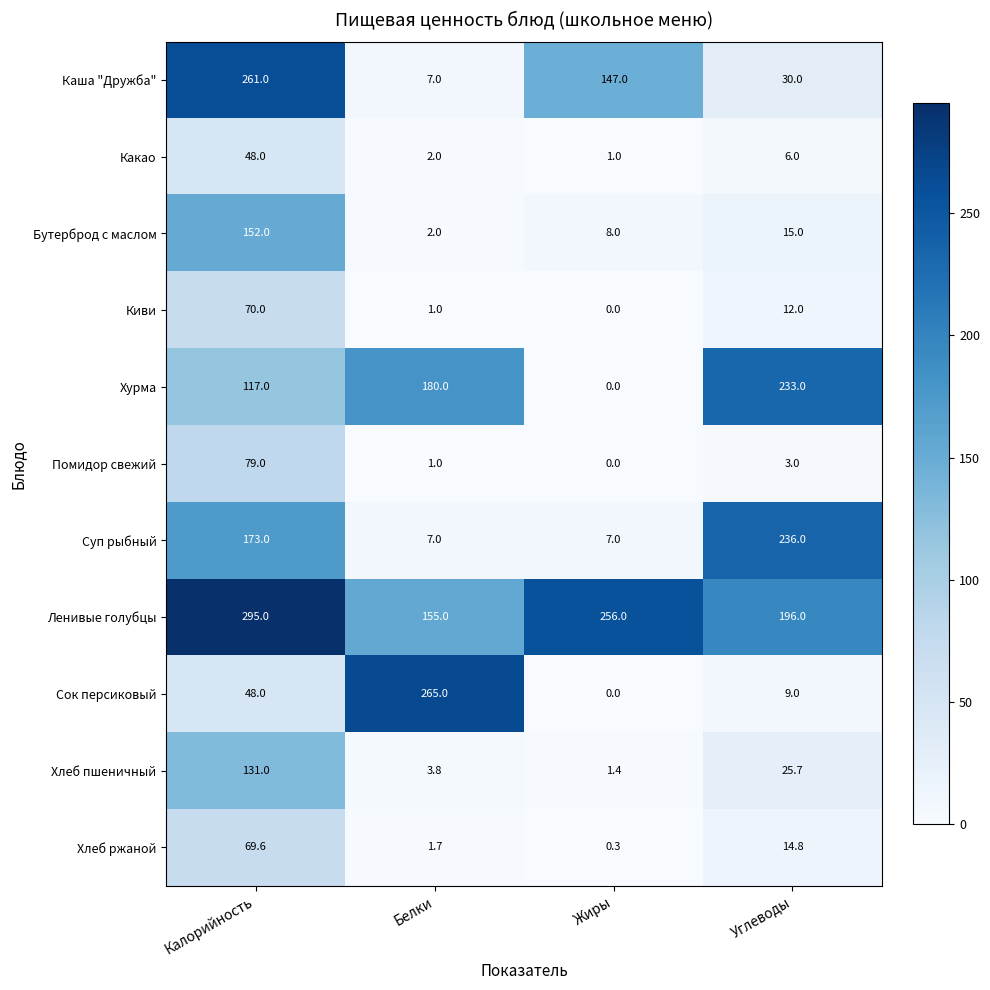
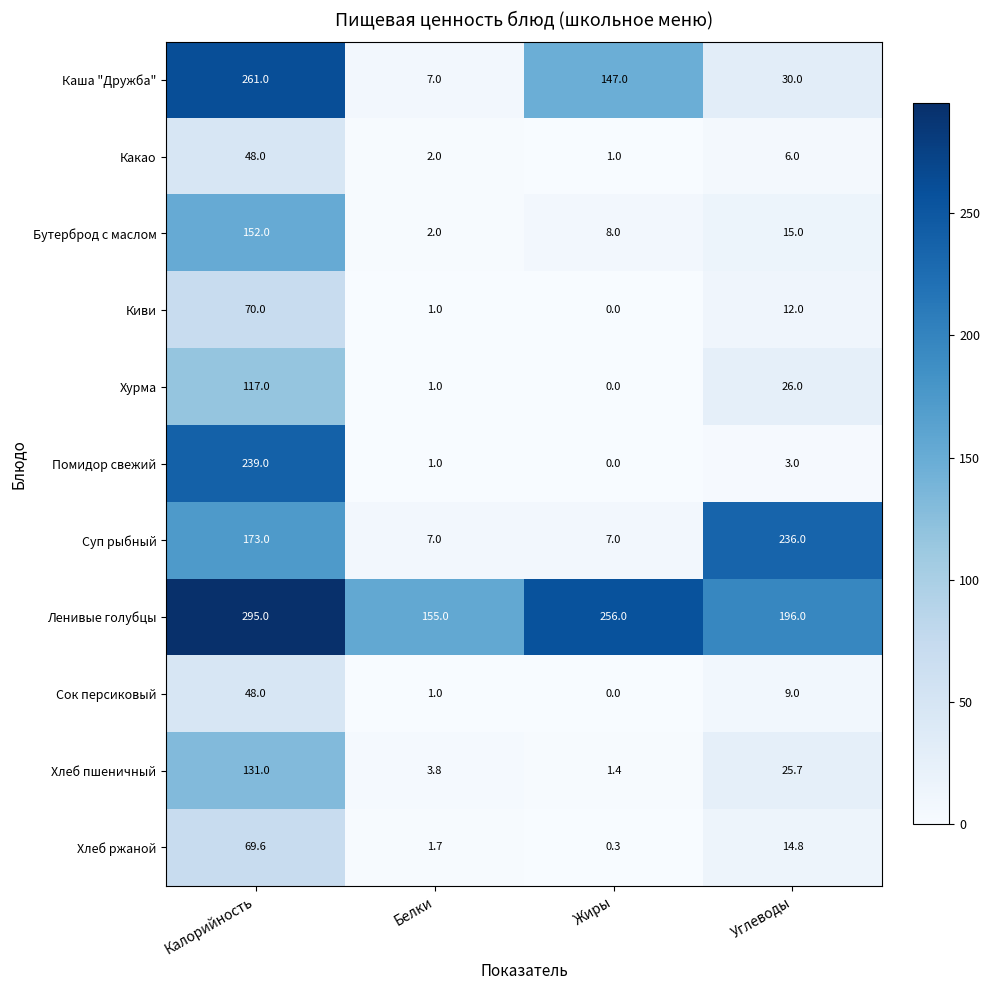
Хурма, Белки: 180.0 -> 1.0
Хурма, Углеводы: 233.0 -> 26.0
Помидор свежий, Калорийность: 79.0 -> 239.0
Сок персиковый, Белки: 265.0 -> 1.0
